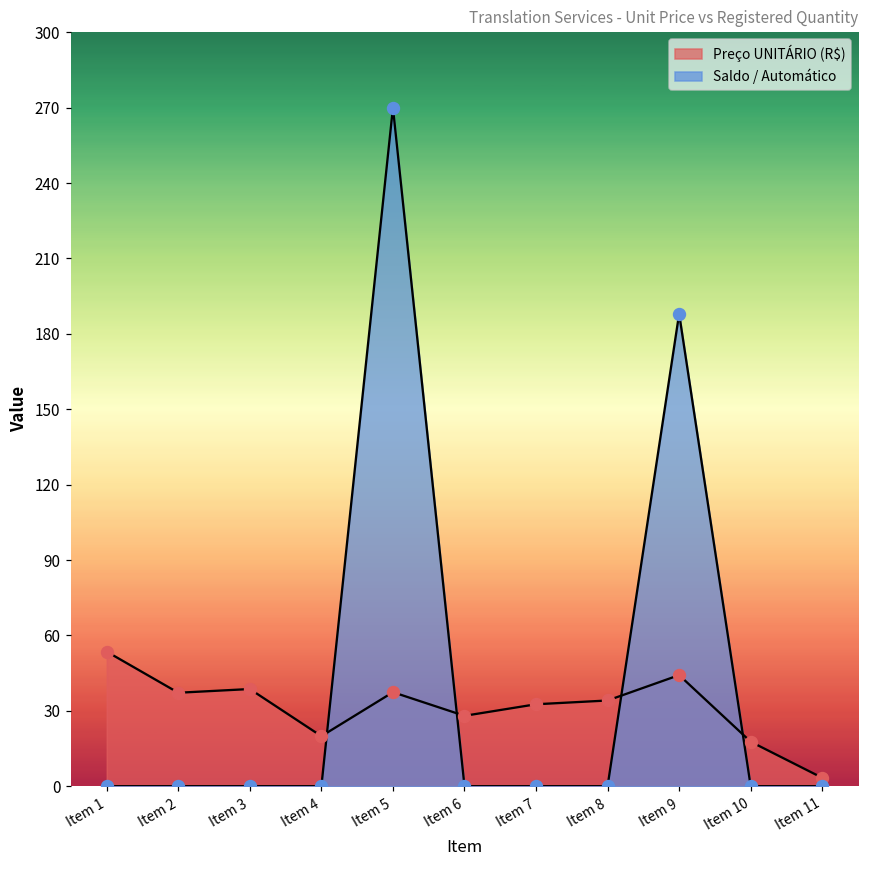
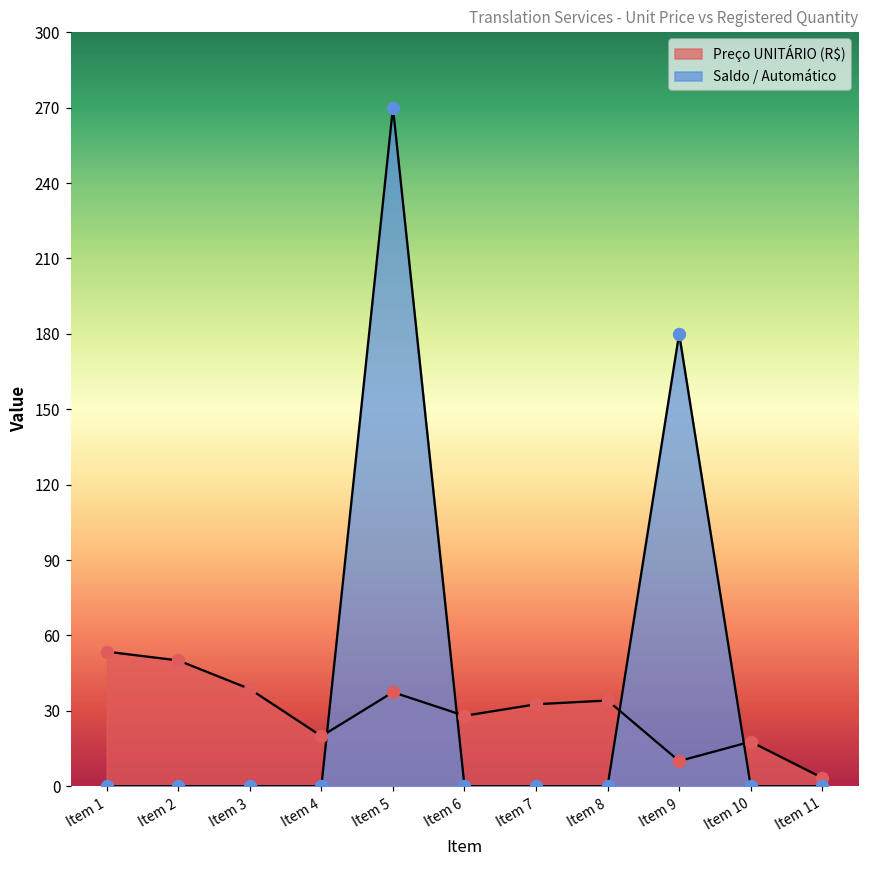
Preço UNITÁRIO (R$), Item 2: 37 -> 50
Preço UNITÁRIO (R$), Item 9: 44 -> 10
Saldo / Automático, Item 9: 188 -> 180
